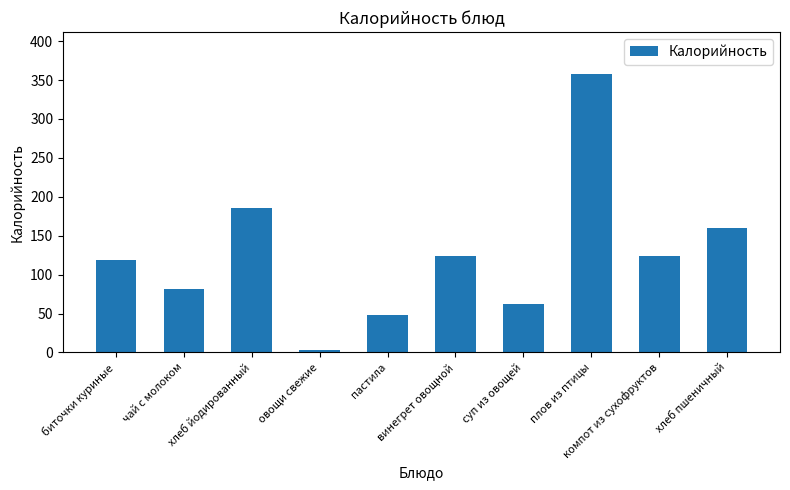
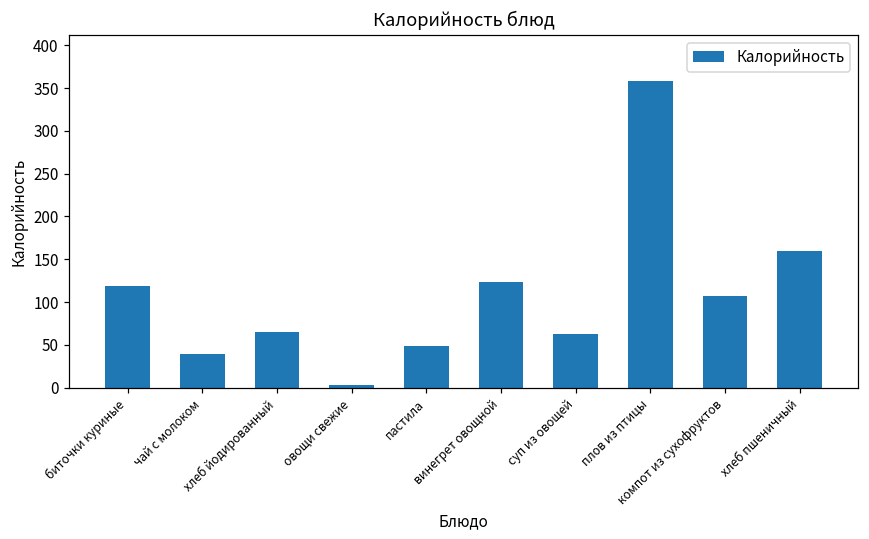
чай с молоком: 80 -> 40
хлеб йодированный: 190 -> 70
компот из сухофруктов: 120 -> 110
